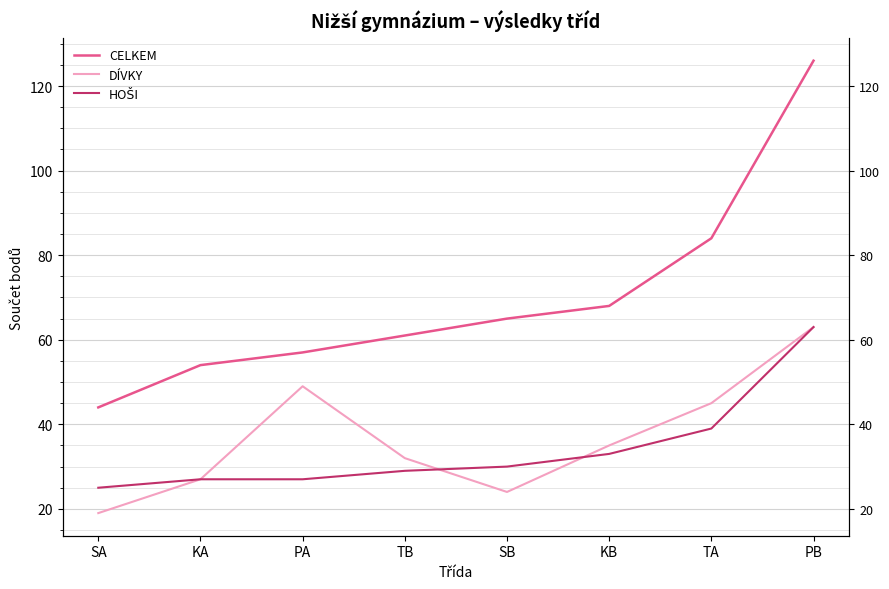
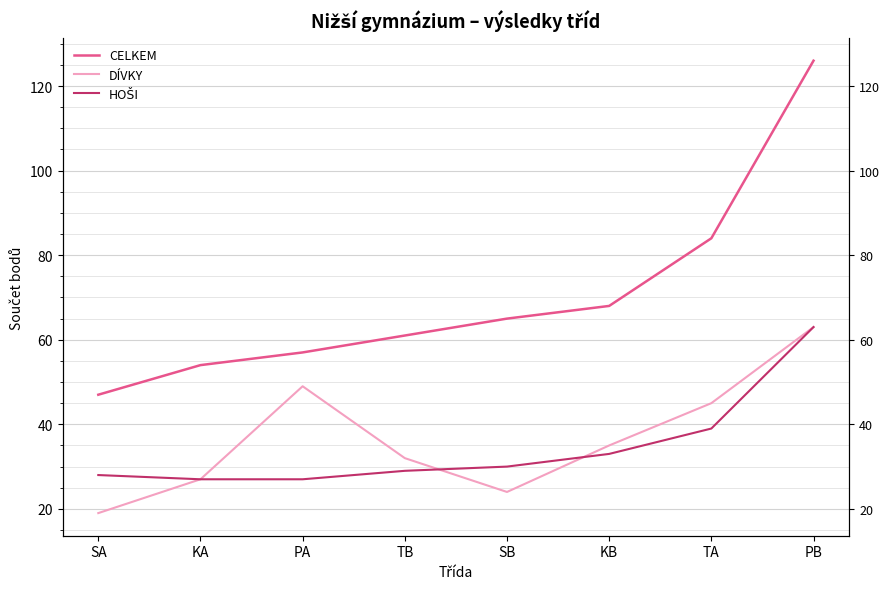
CELKEM, SA: 44 -> 47
HOŠI, SA: 25 -> 28
